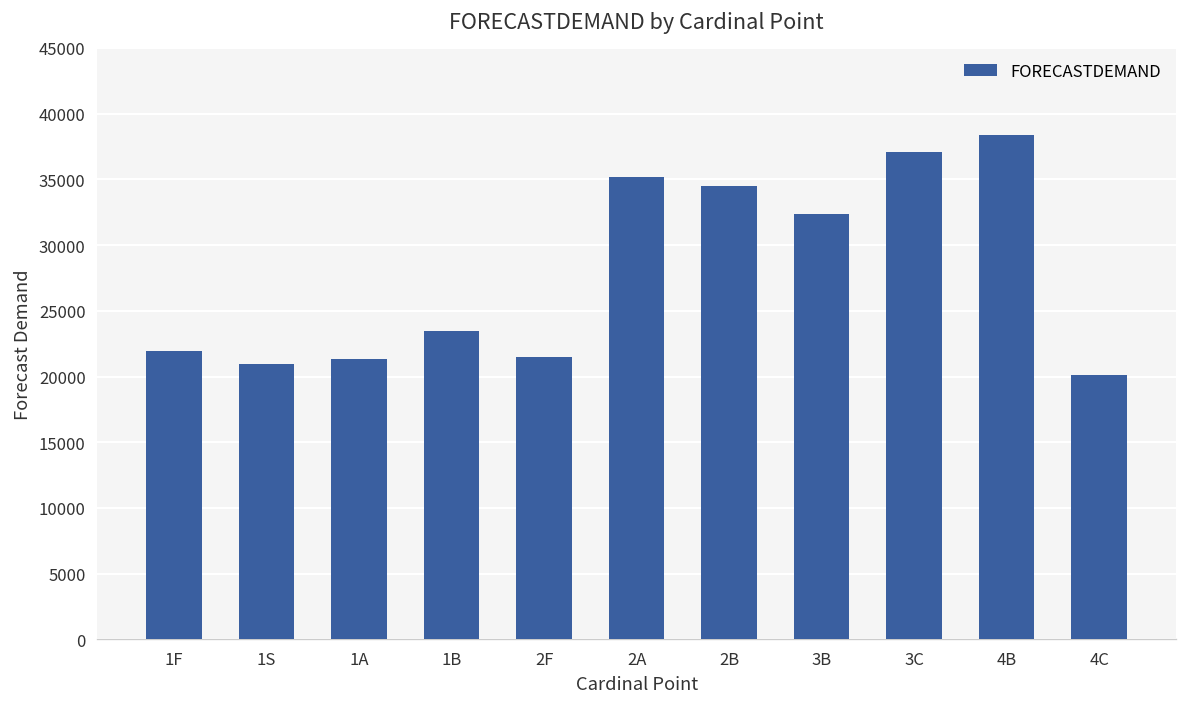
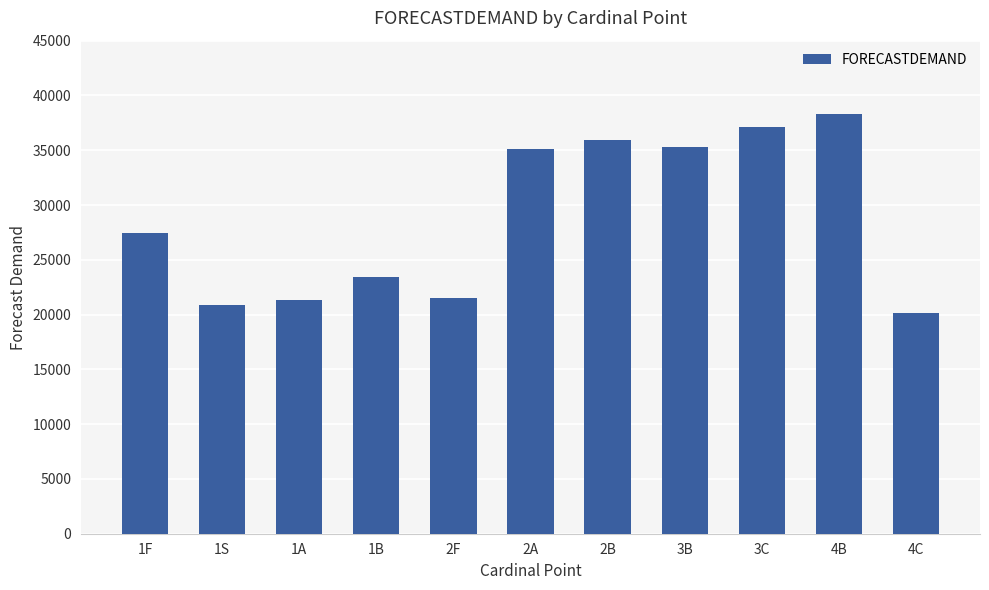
1F: 22000 -> 27400
2B: 34500 -> 35900
3B: 32400 -> 35300
